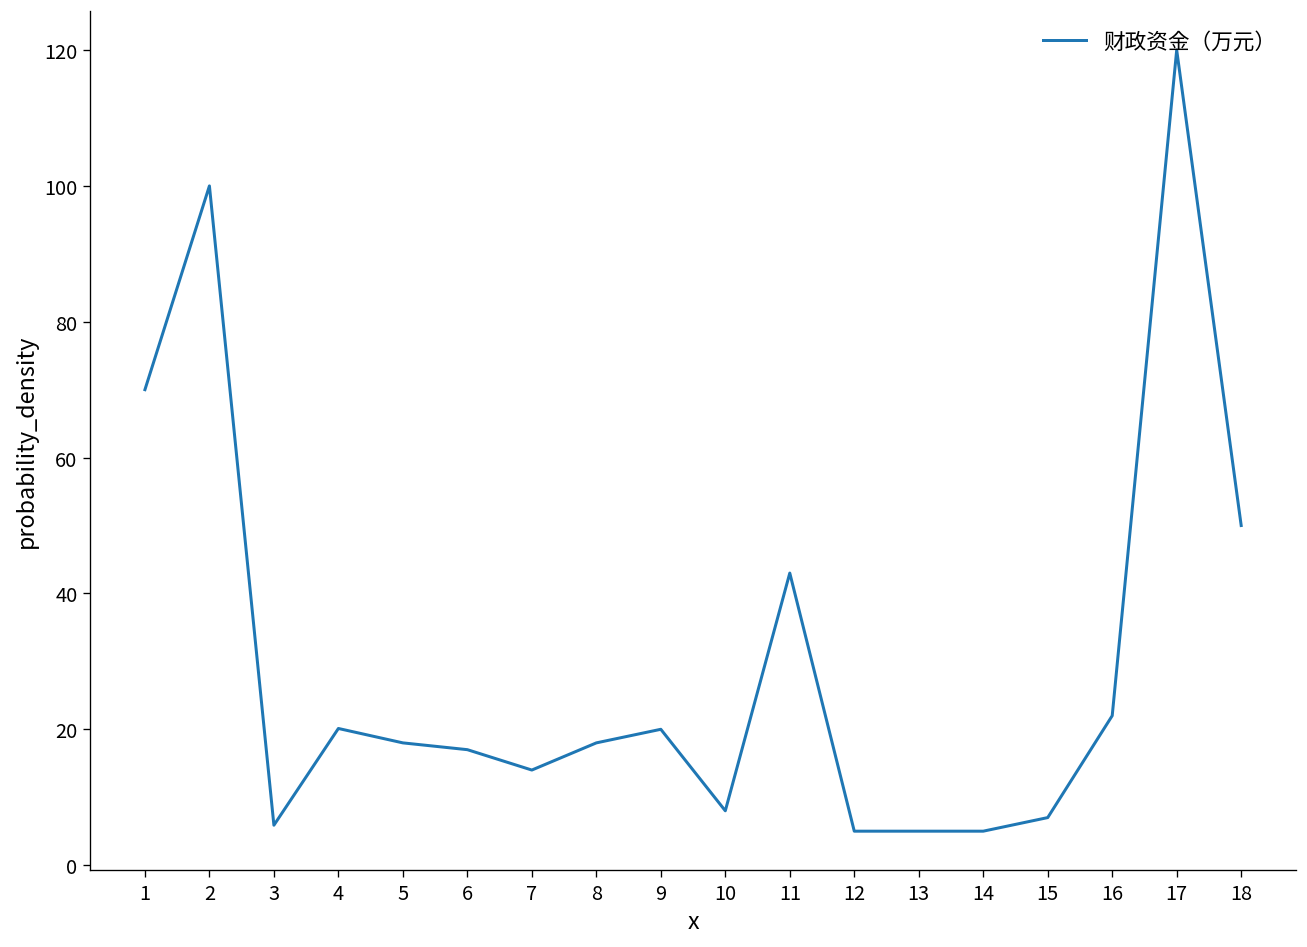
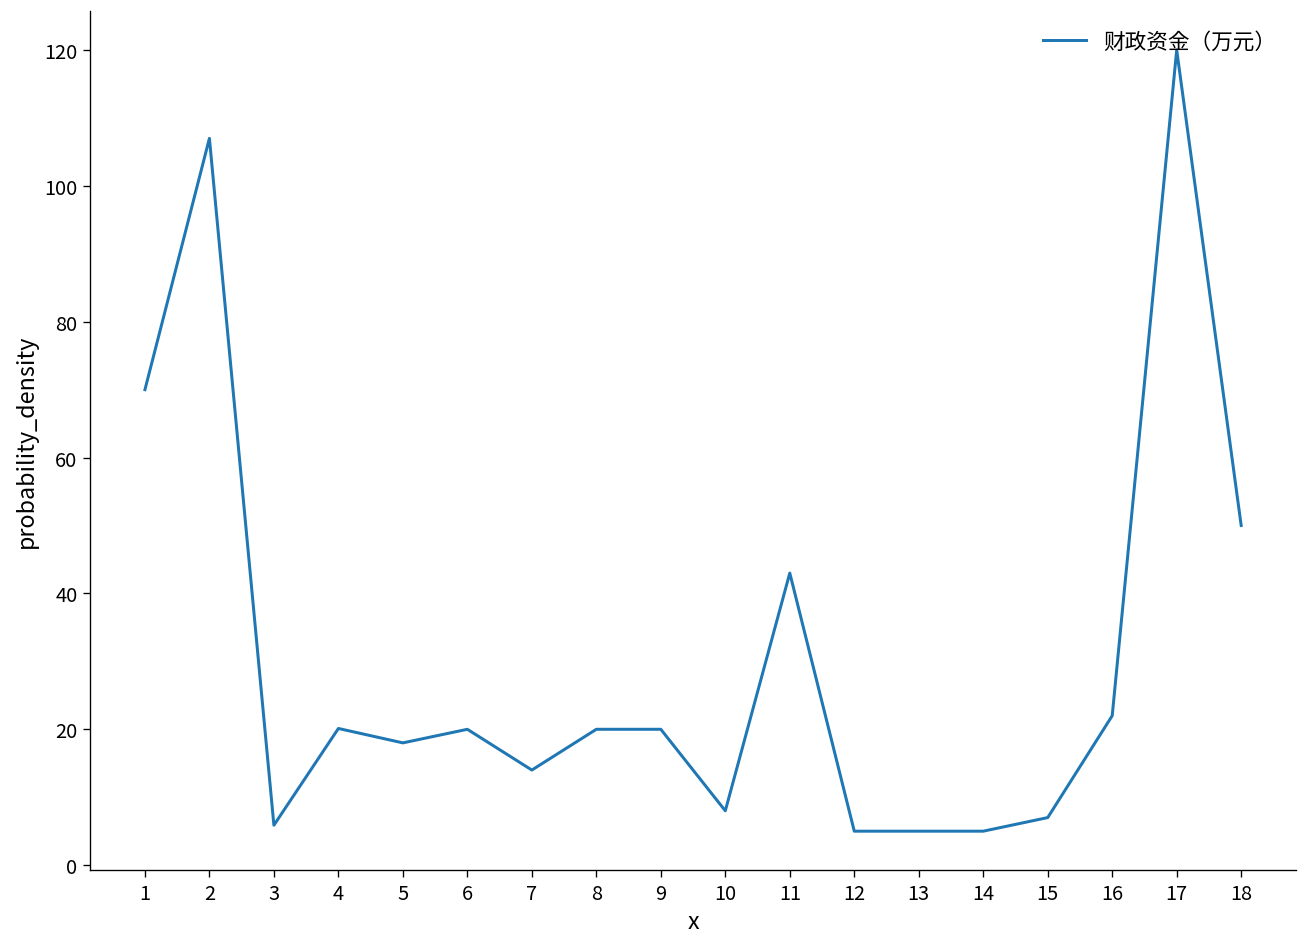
2: 100 -> 107
6: 17 -> 20
8: 18 -> 20
